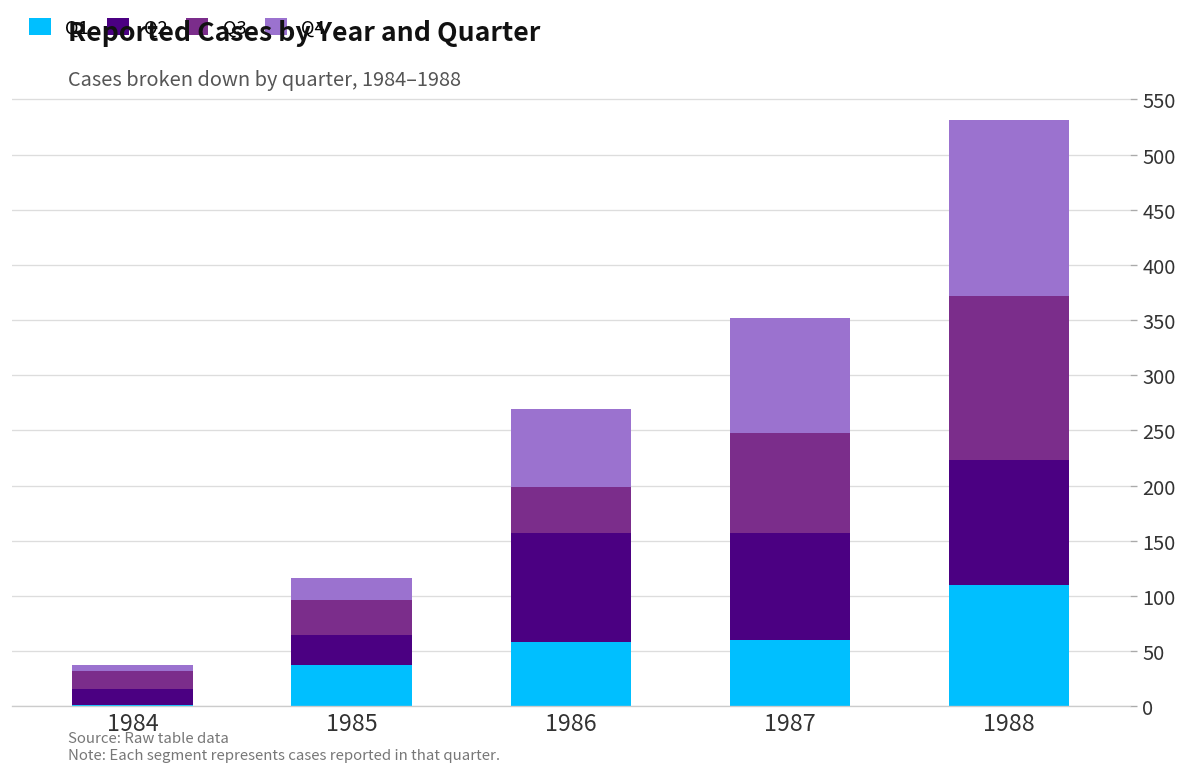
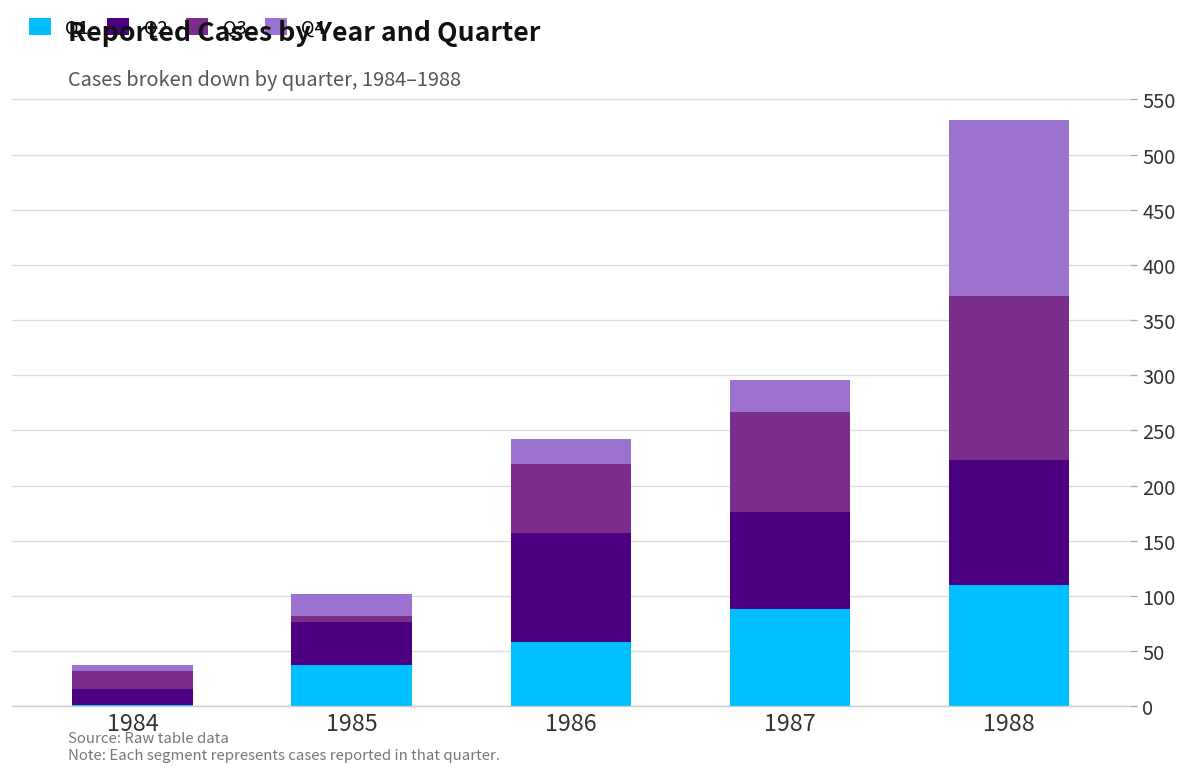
Q2, 1985: 30 -> 40
Q3, 1985: 30 -> 10
Q3, 1986: 40 -> 60
Q4, 1986: 70 -> 20
Q1, 1987: 60 -> 90
Q2, 1987: 100 -> 90
Q4, 1987: 100 -> 30
